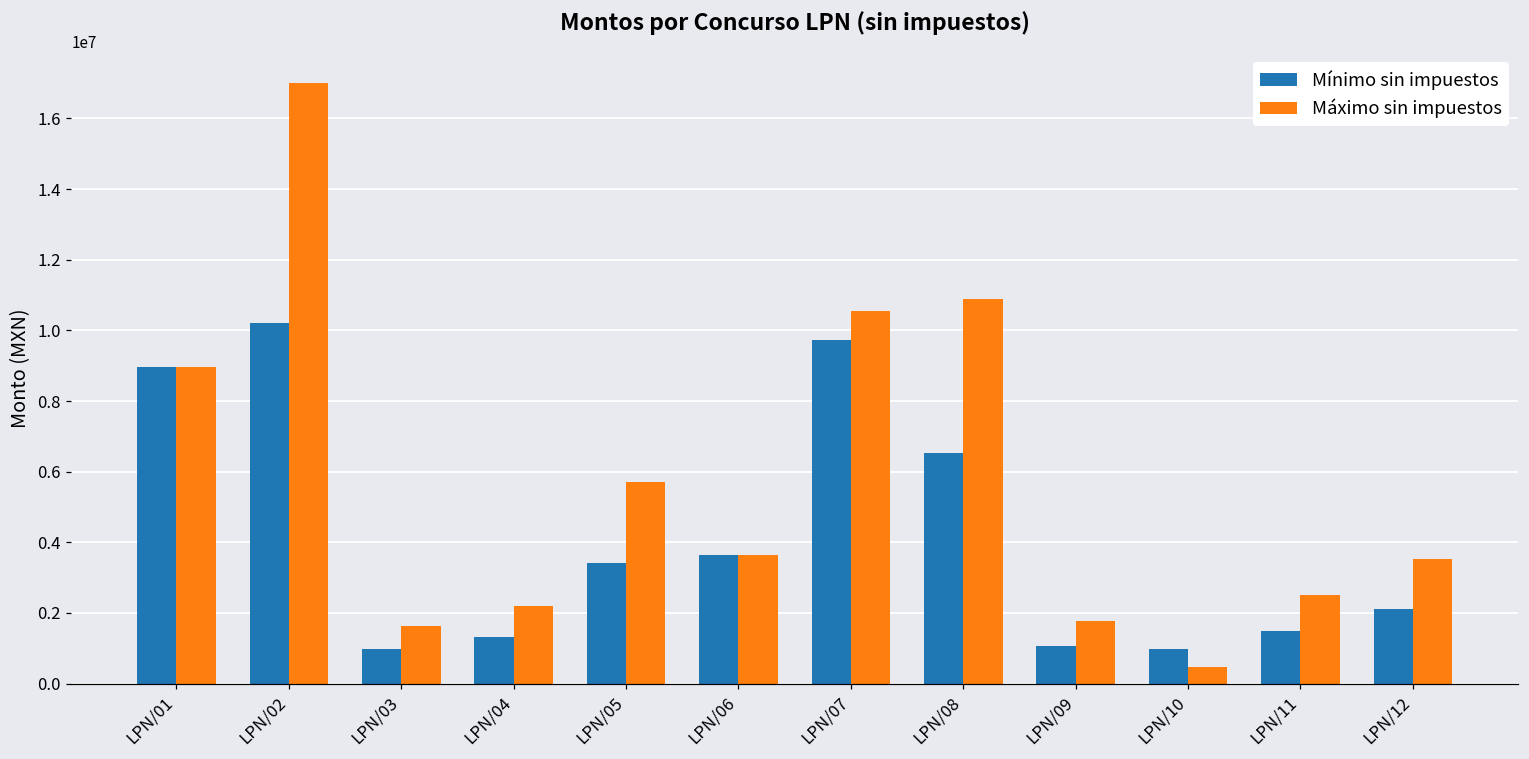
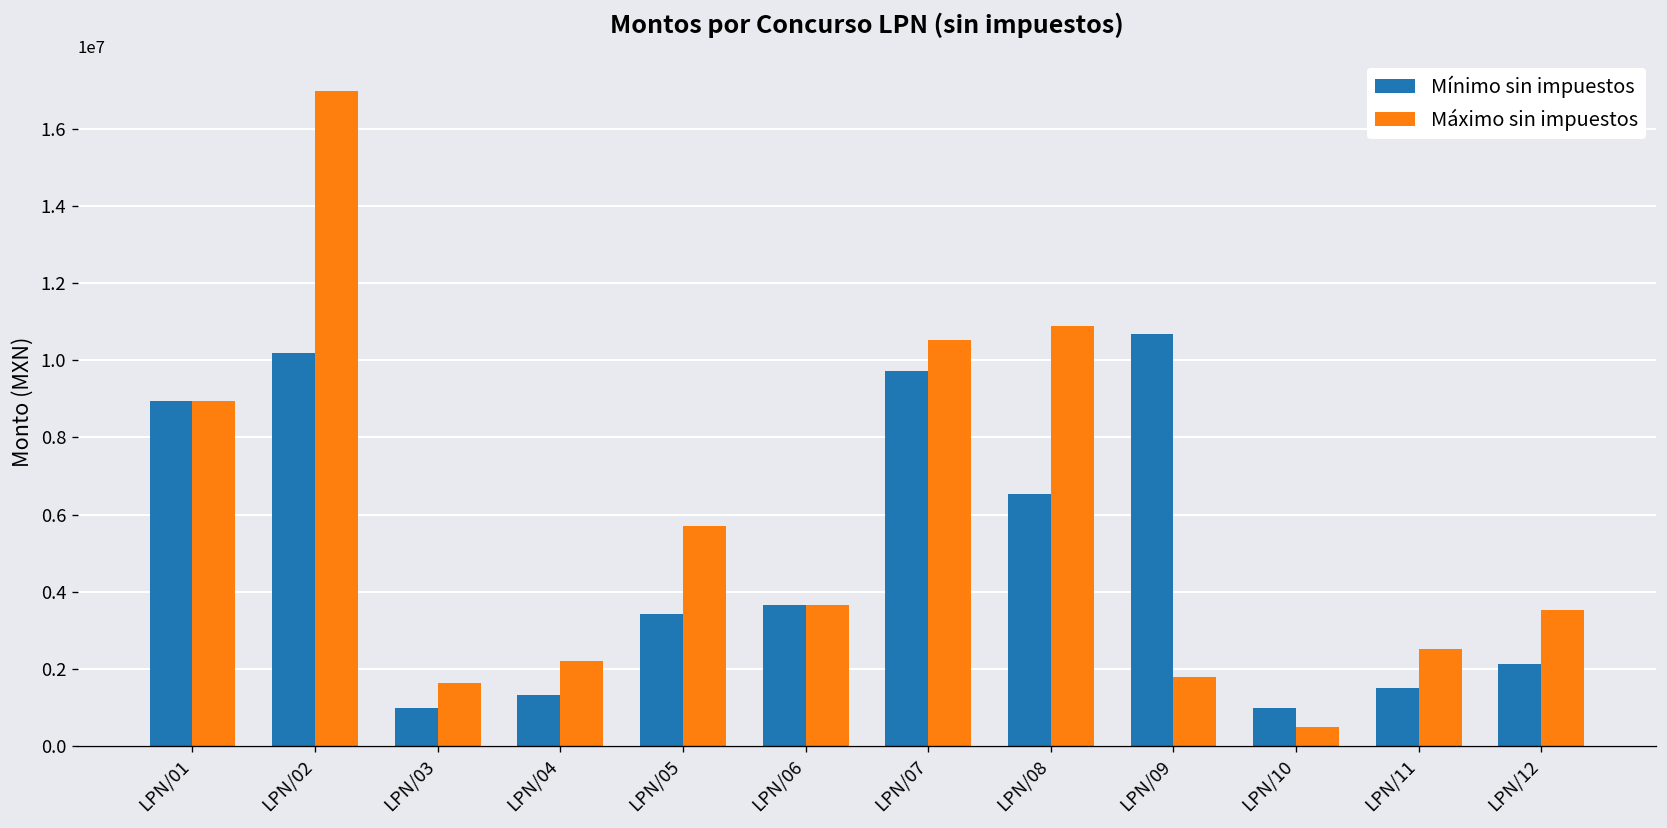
Mínimo sin impuestos, LPN/09: 1100000 -> 10700000
